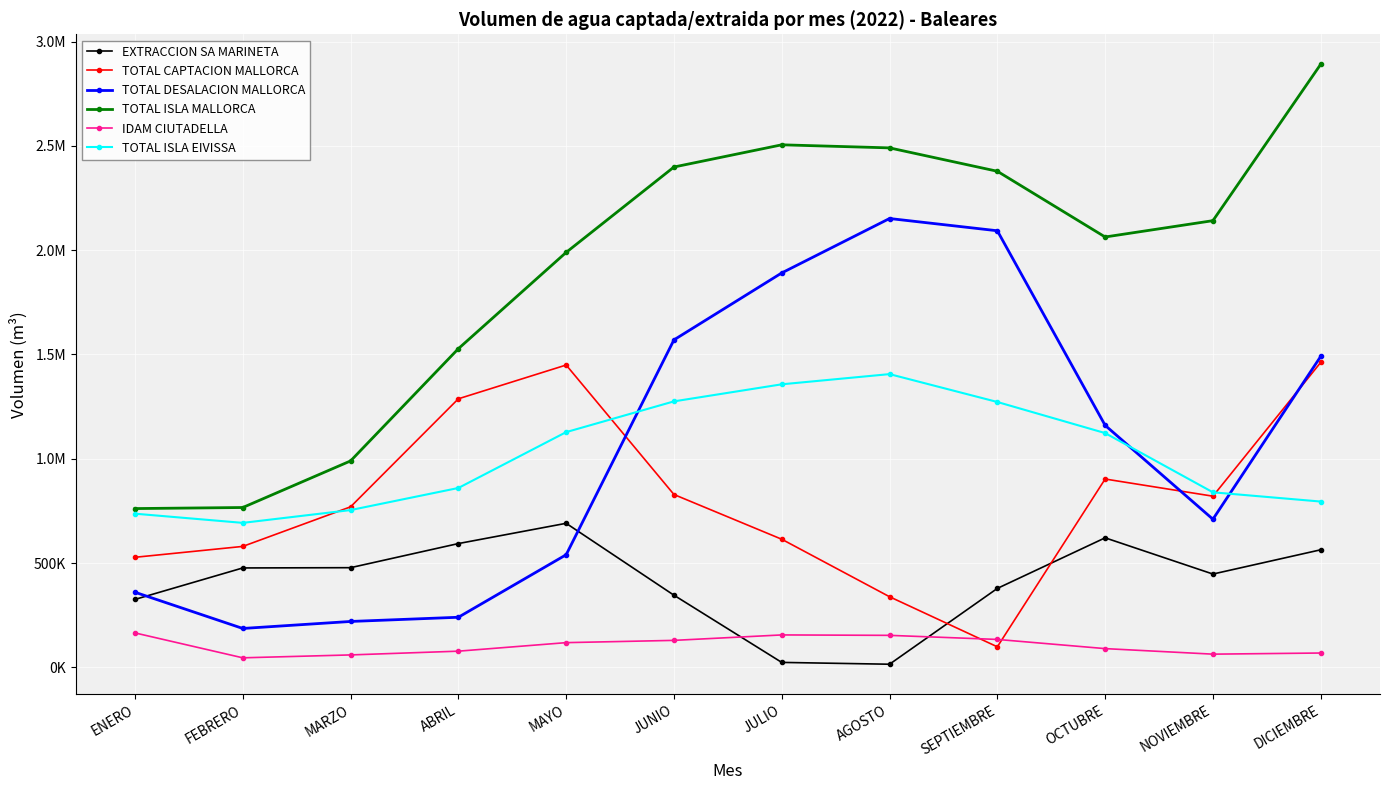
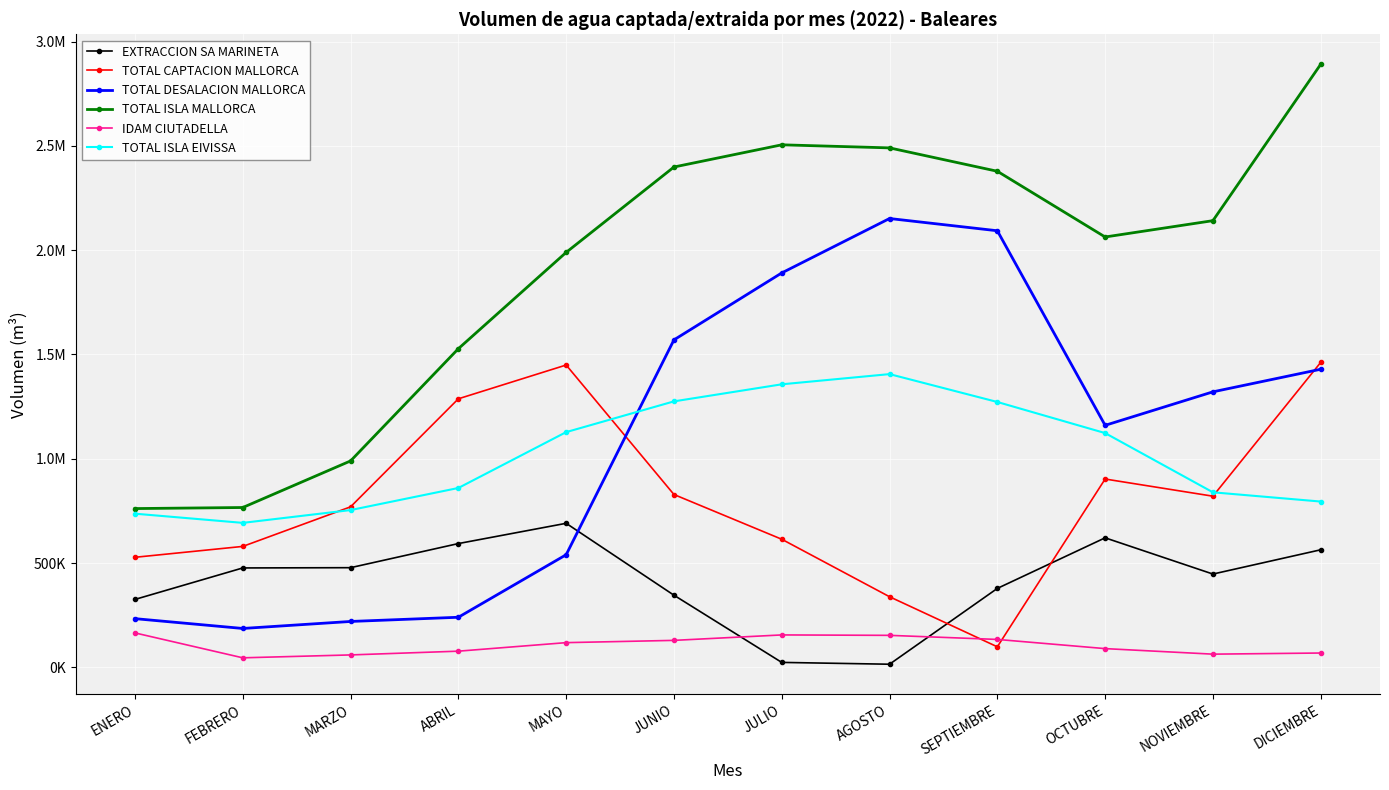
TOTAL DESALACION MALLORCA, ENERO: 360000 -> 230000
TOTAL DESALACION MALLORCA, NOVIEMBRE: 710000 -> 1320000
TOTAL DESALACION MALLORCA, DICIEMBRE: 1490000 -> 1430000
